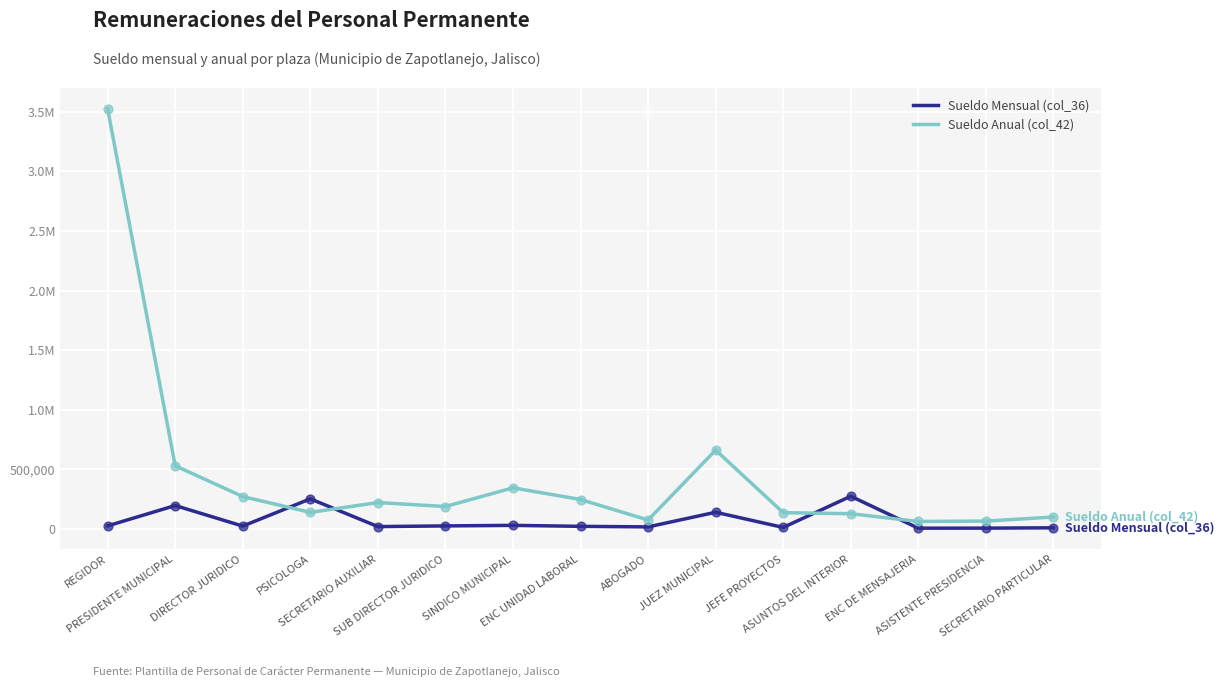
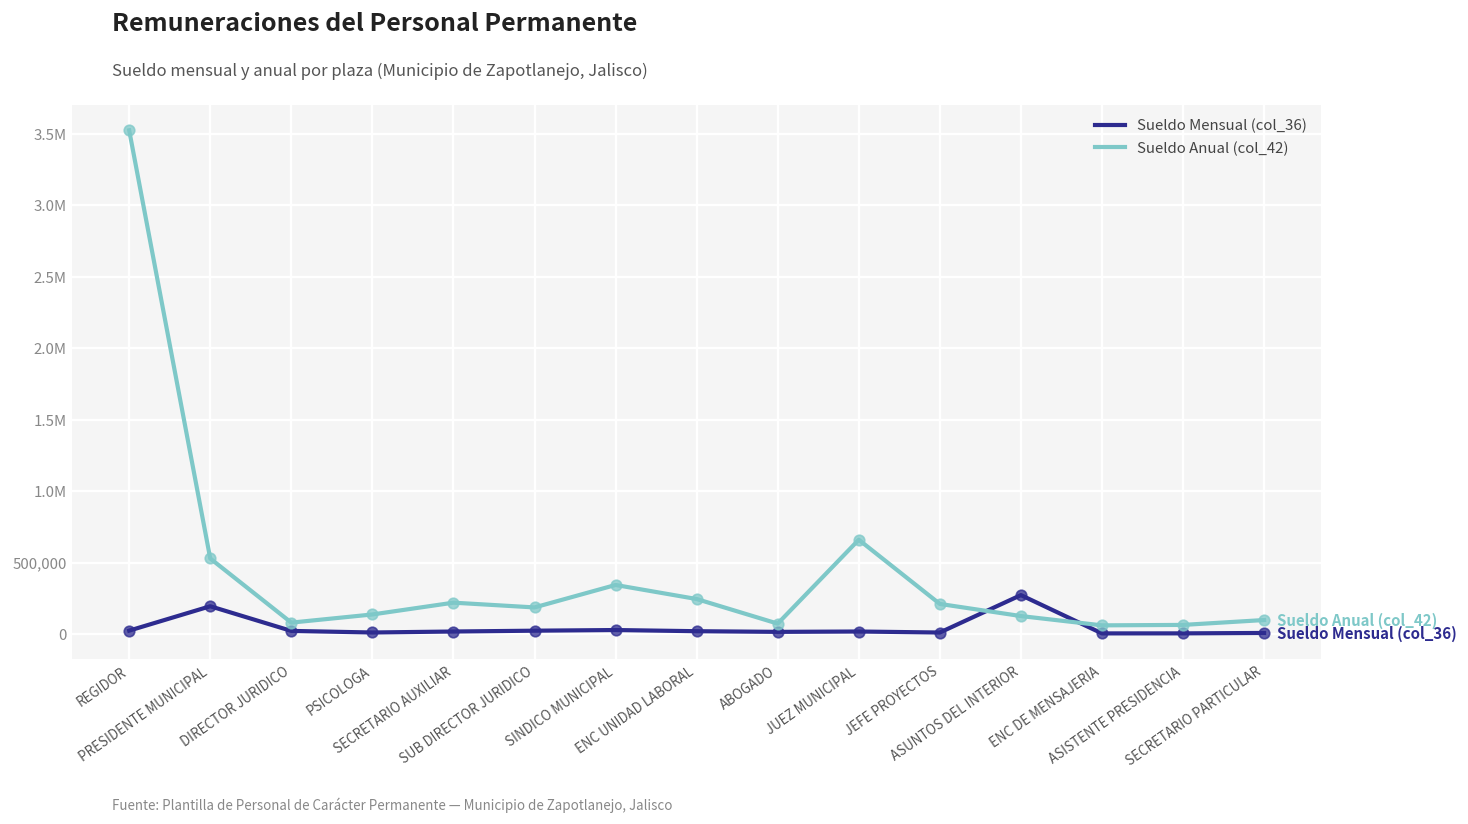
Sueldo Anual (col_42), DIRECTOR JURIDICO: 270,000 -> 80,000
Sueldo Mensual (col_36), PSICOLOGA: 250,000 -> 10,000
Sueldo Mensual (col_36), JUEZ MUNICIPAL: 140,000 -> 20,000
Sueldo Anual (col_42), JEFE PROYECTOS: 140,000 -> 210,000
